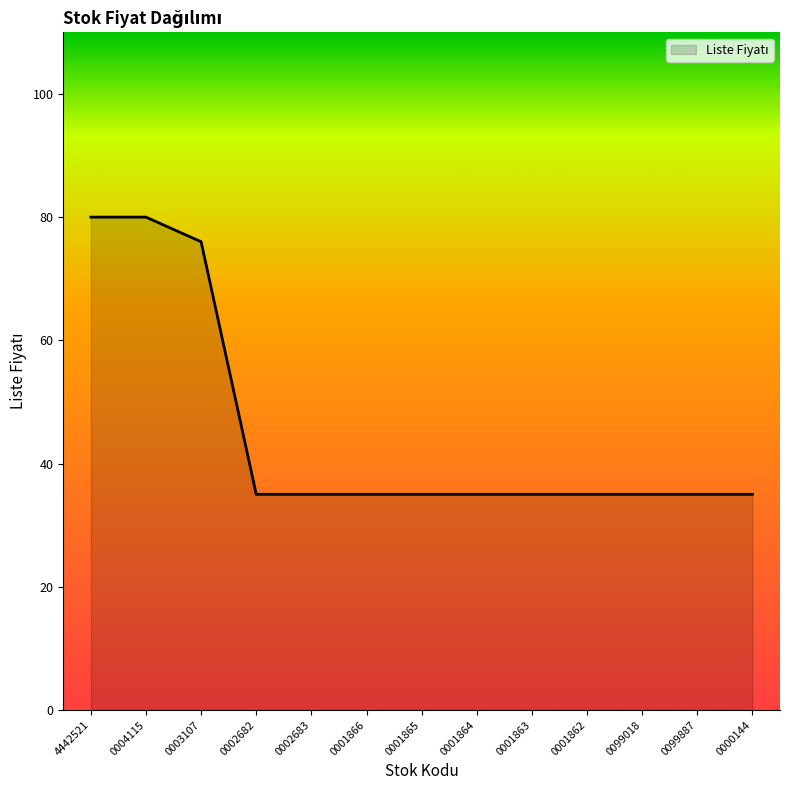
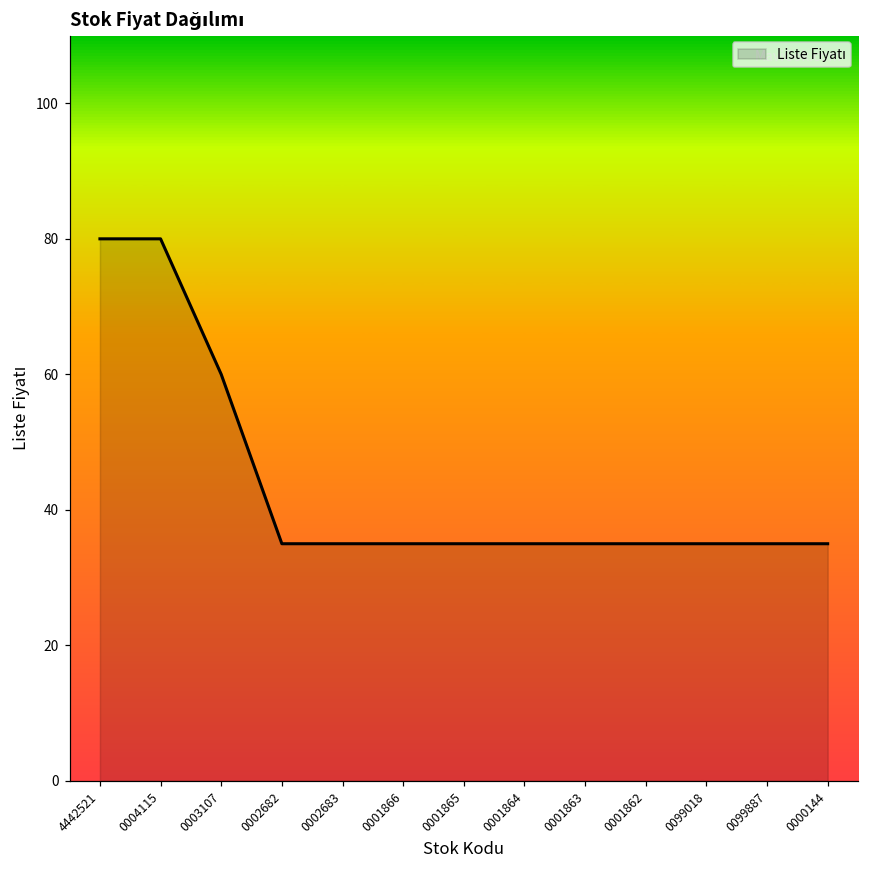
0003107: 76 -> 60
